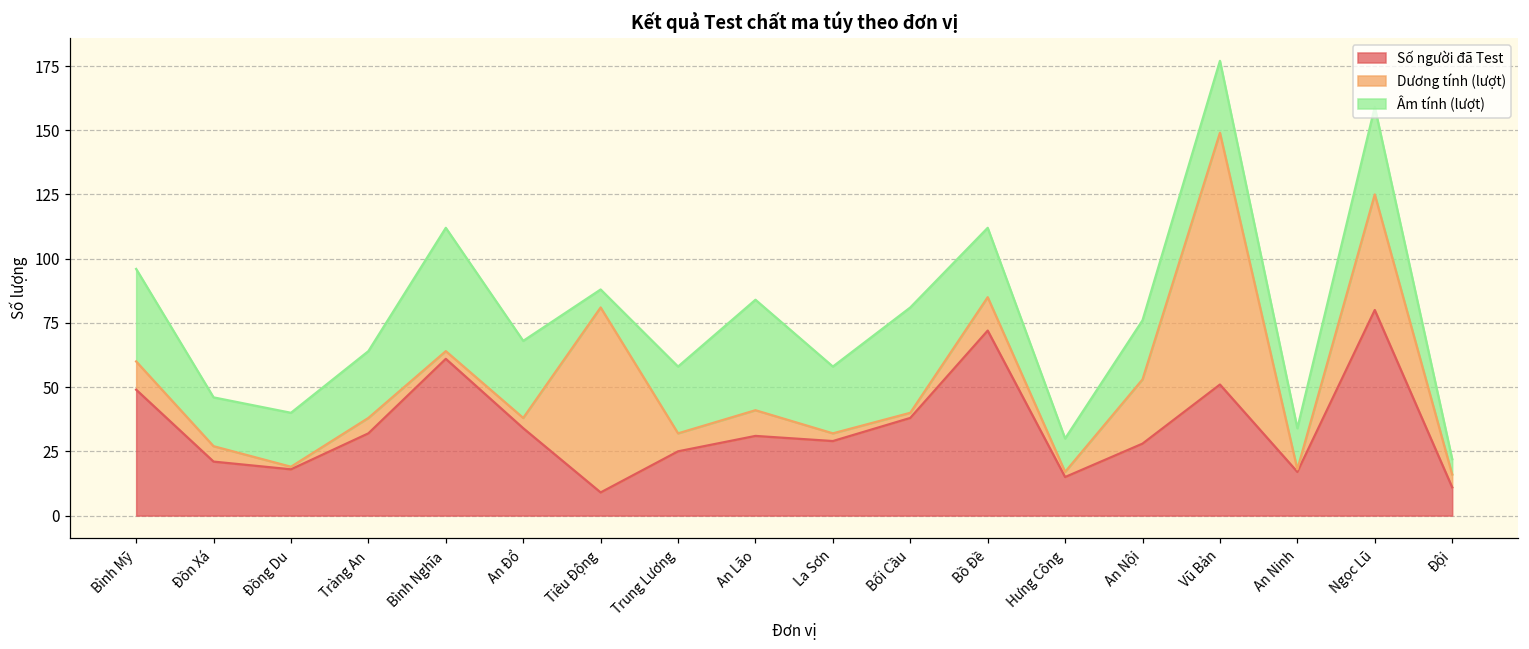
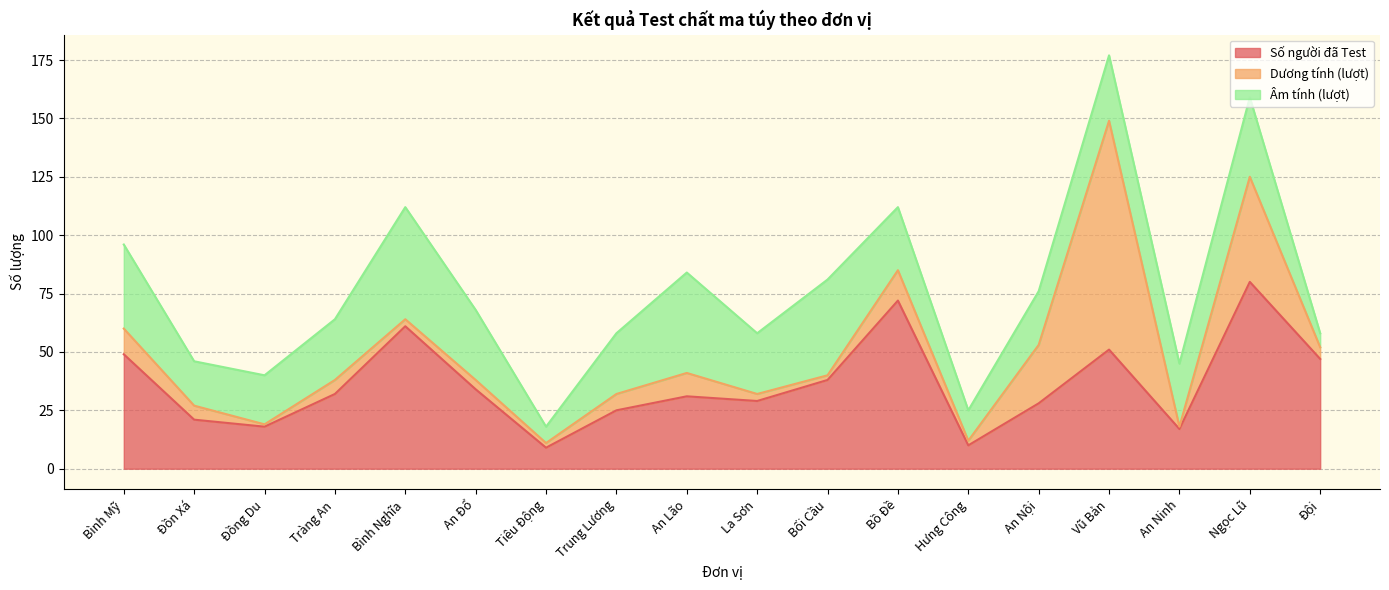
Dương tính (lượt), Tiêu Động: 72 -> 2
Số người đã Test, Hưng Công: 15 -> 10
Âm tính (lượt), An Ninh: 16 -> 27
Số người đã Test, Đội: 11 -> 47
